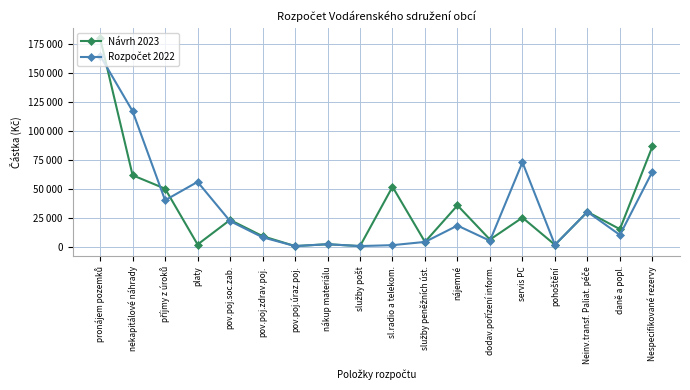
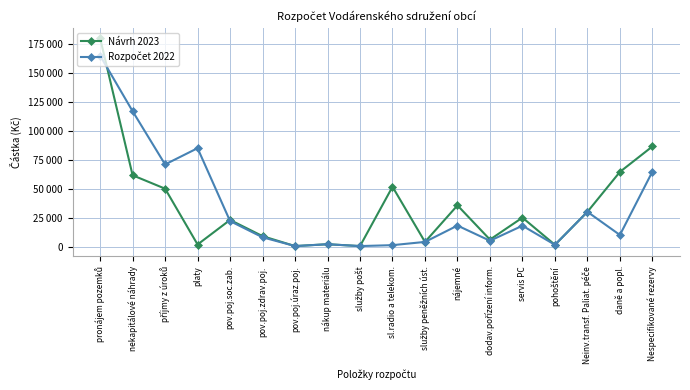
Rozpočet 2022, příjmy z úroků: 40000 -> 71000
Rozpočet 2022, platy: 56000 -> 85000
Rozpočet 2022, servis PC: 73000 -> 18000
Návrh 2023, daně a popl.: 15000 -> 65000
